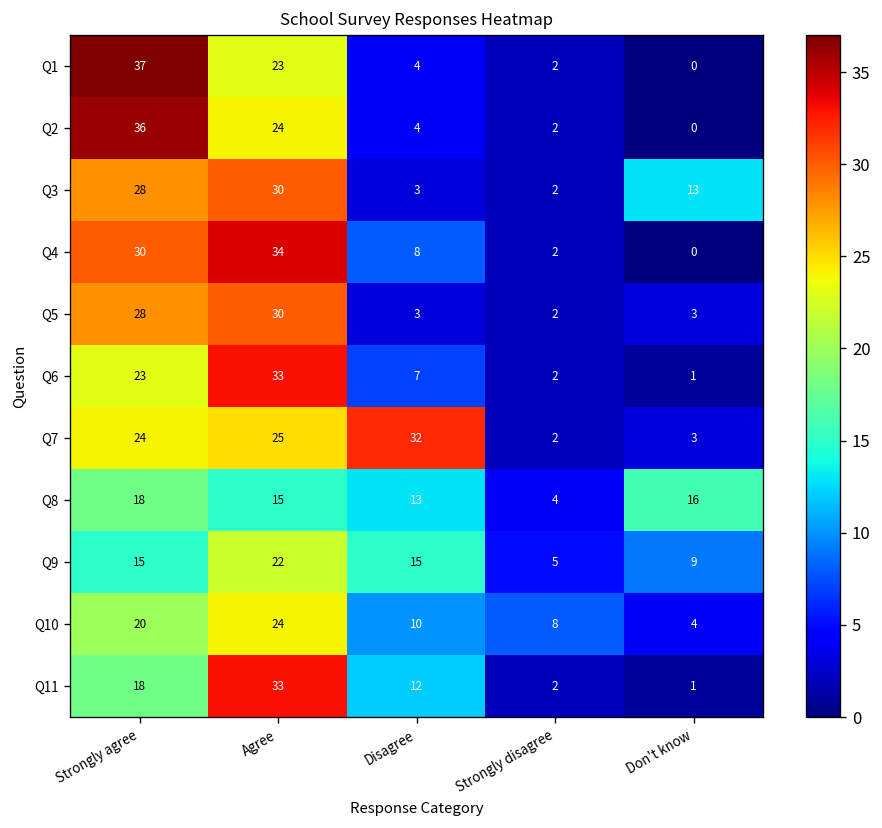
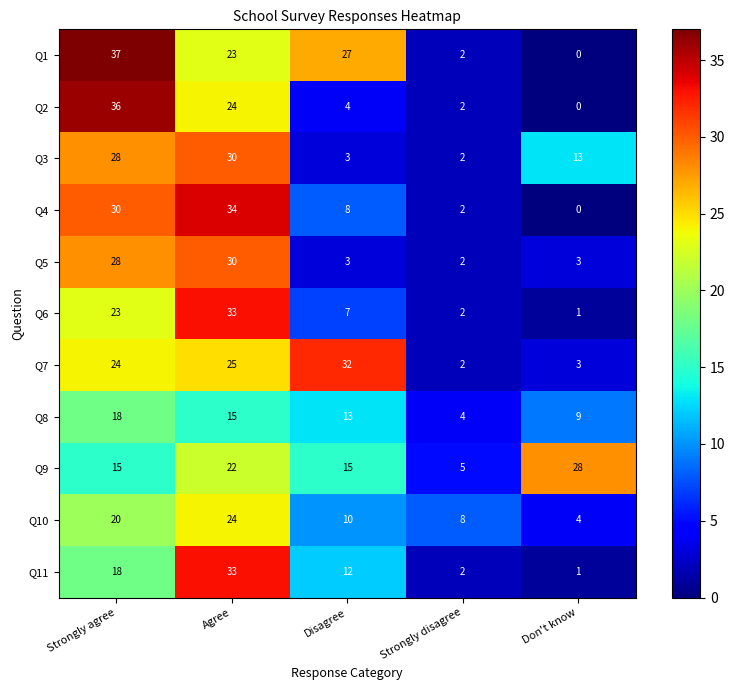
Q1, Disagree: 4 -> 27
Q8, Don't know: 16 -> 9
Q9, Don't know: 9 -> 28
